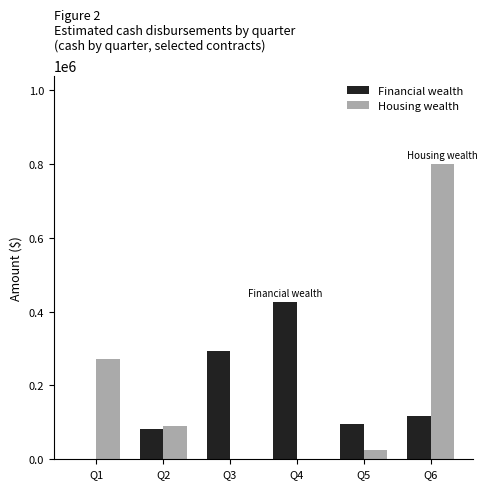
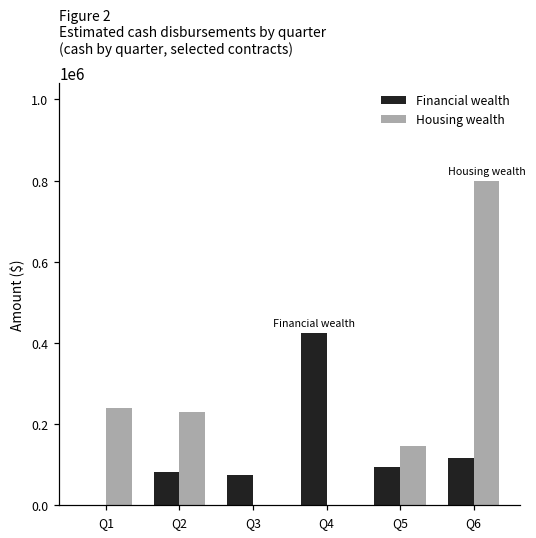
Housing wealth, Q1: 270000 -> 240000
Housing wealth, Q2: 90000 -> 230000
Financial wealth, Q3: 290000 -> 80000
Housing wealth, Q5: 30000 -> 150000
